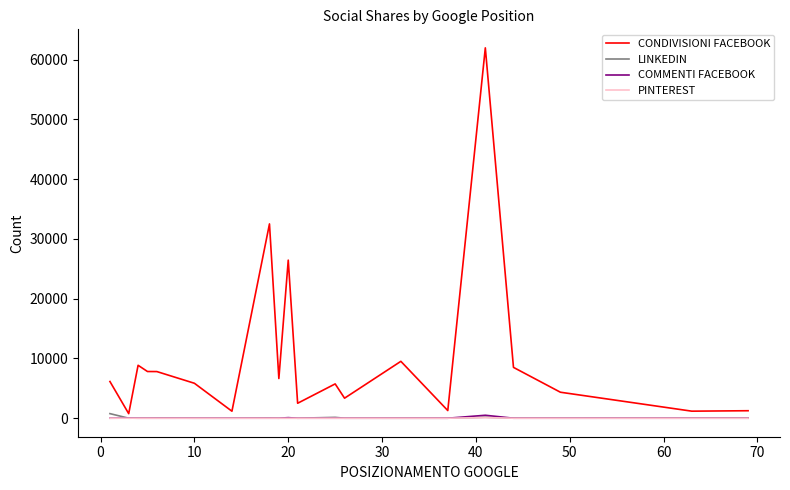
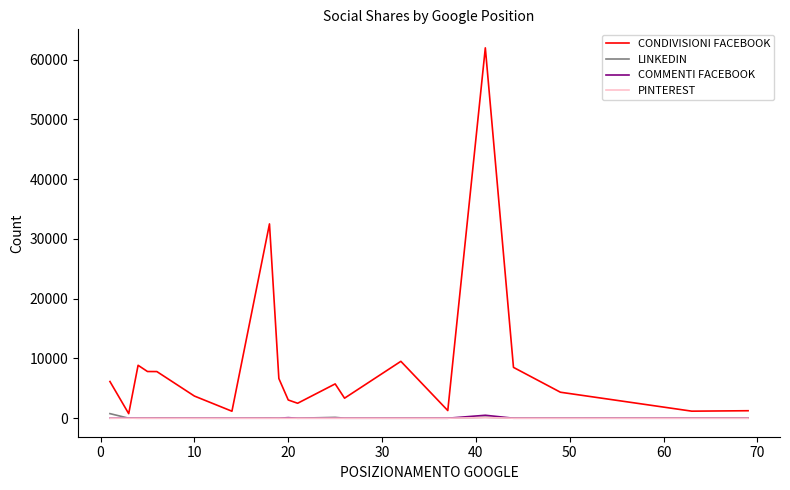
CONDIVISIONI FACEBOOK, 10: 6000 -> 4000
CONDIVISIONI FACEBOOK, 20: 26000 -> 3000
